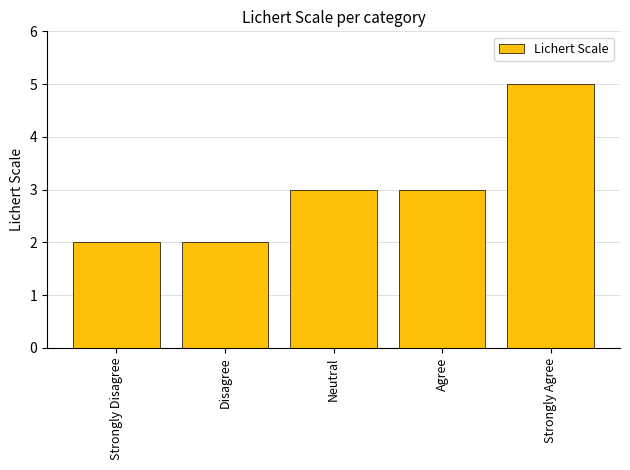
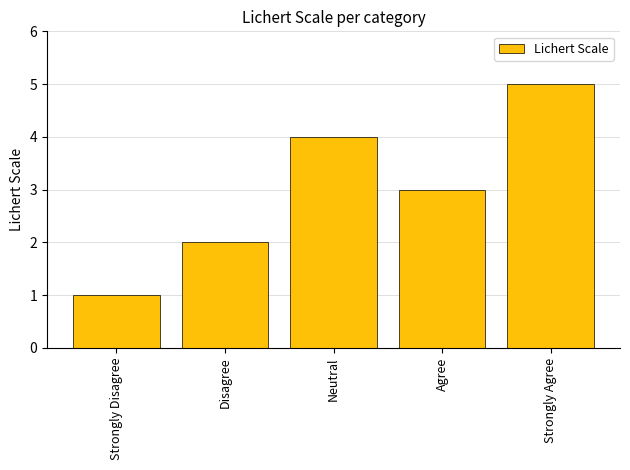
Strongly Disagree: 2 -> 1
Neutral: 3 -> 4
